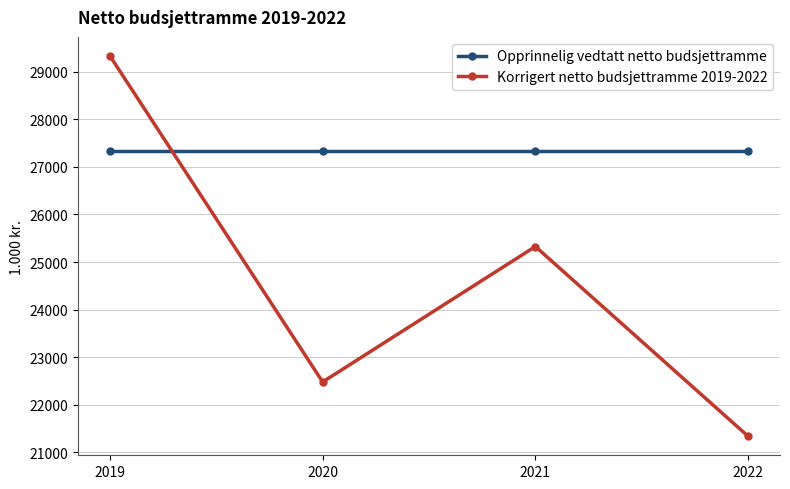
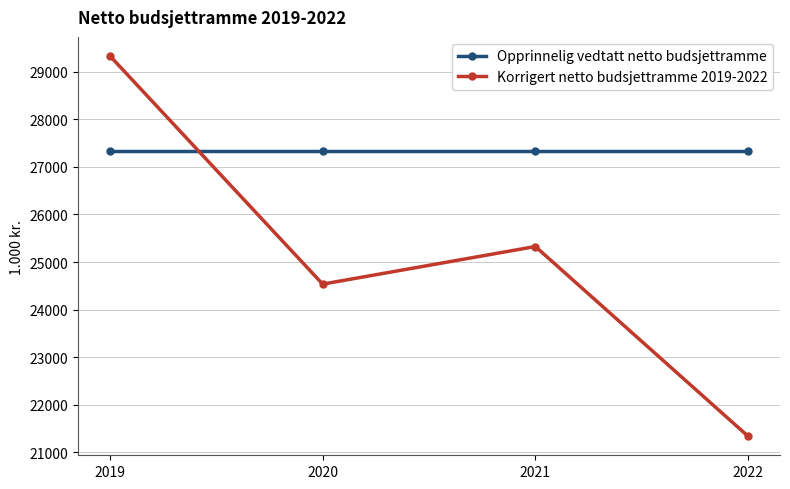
Korrigert netto budsjettramme 2019-2022, 2020: 22500 -> 24500
